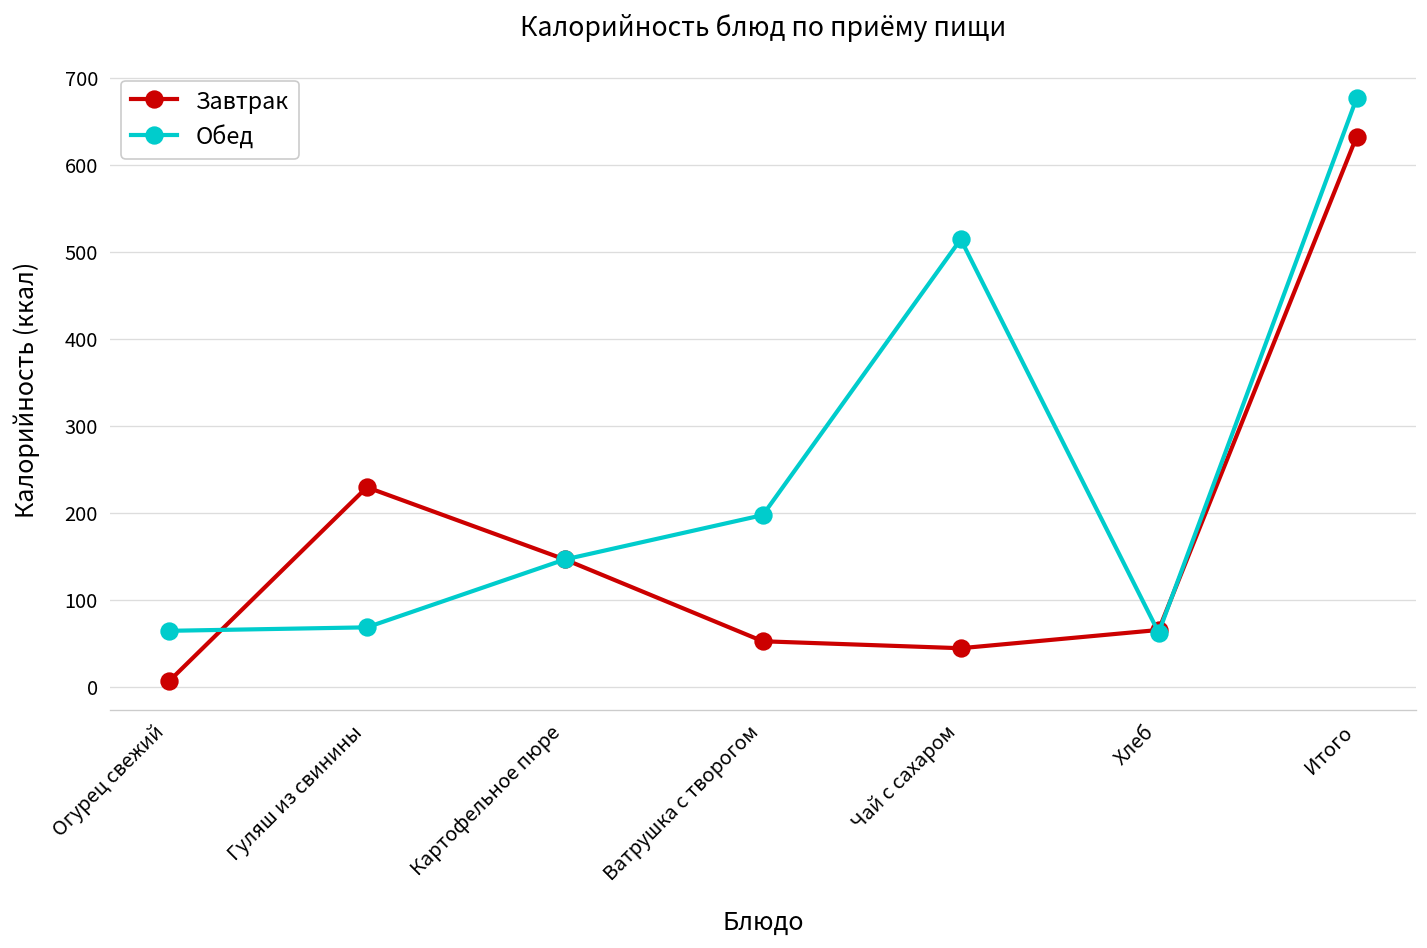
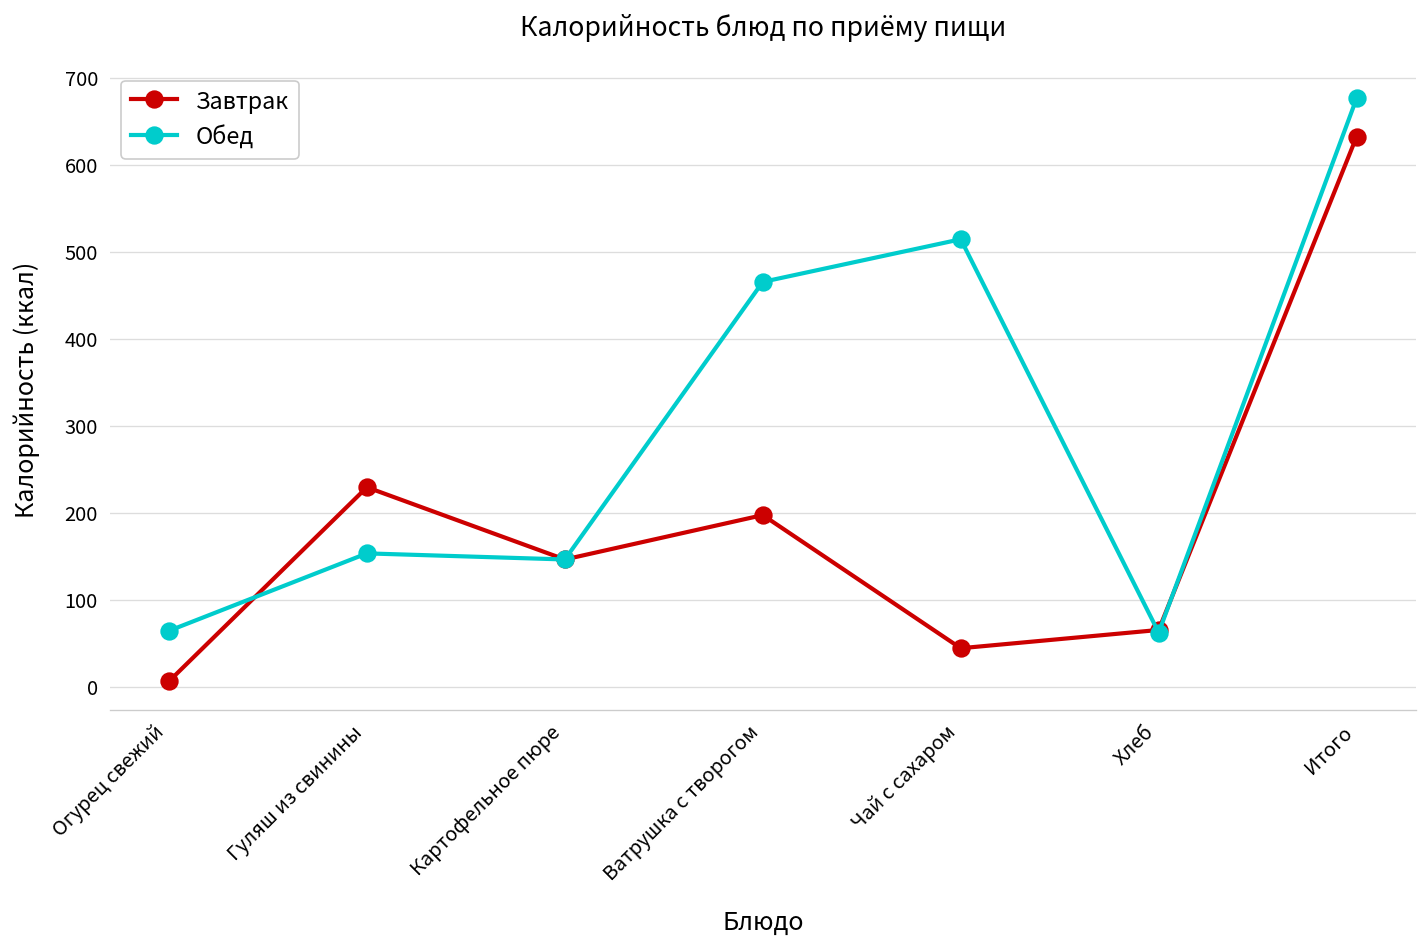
Обед, Гуляш из свинины: 70 -> 150
Завтрак, Ватрушка с творогом: 50 -> 200
Обед, Ватрушка с творогом: 200 -> 470
